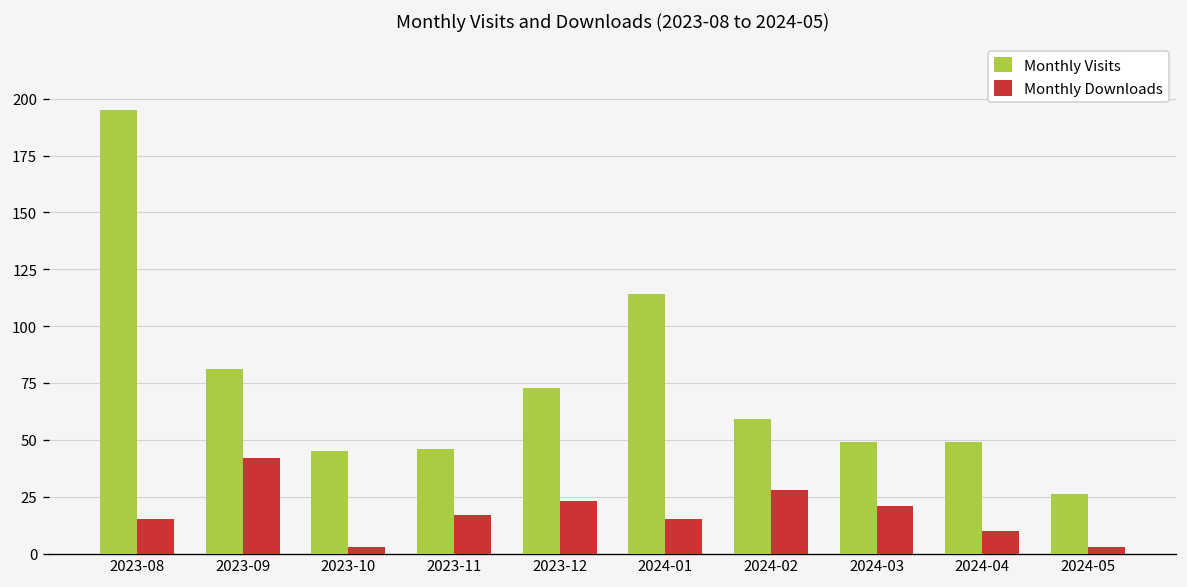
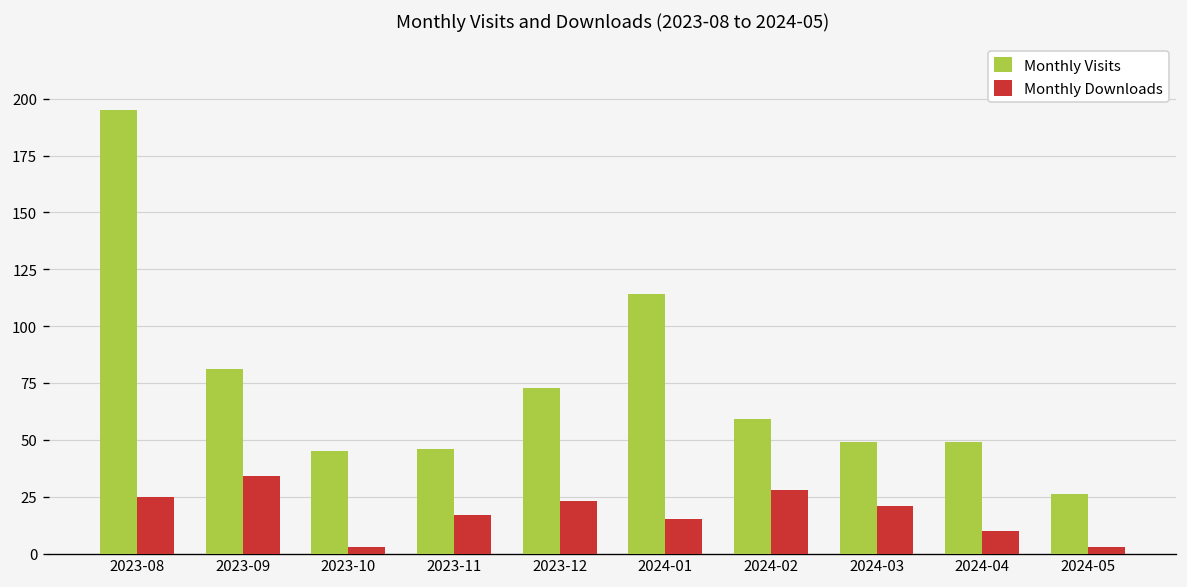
Monthly Downloads, 2023-08: 15 -> 25
Monthly Downloads, 2023-09: 42 -> 34
